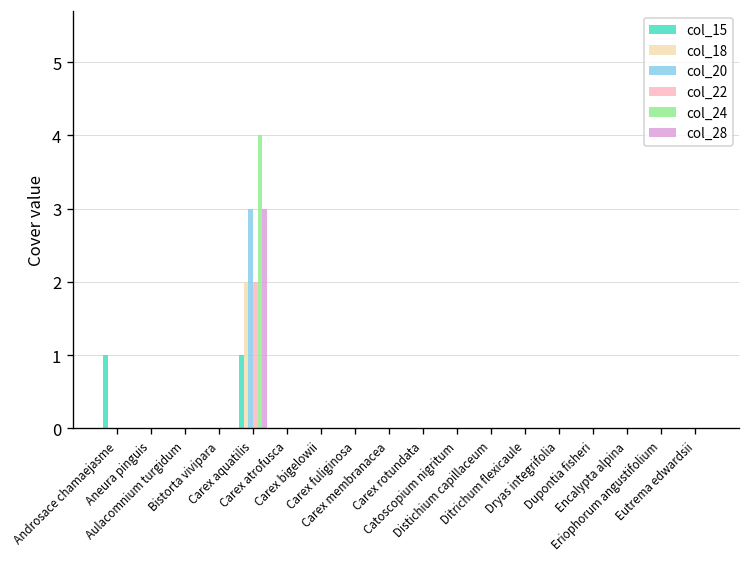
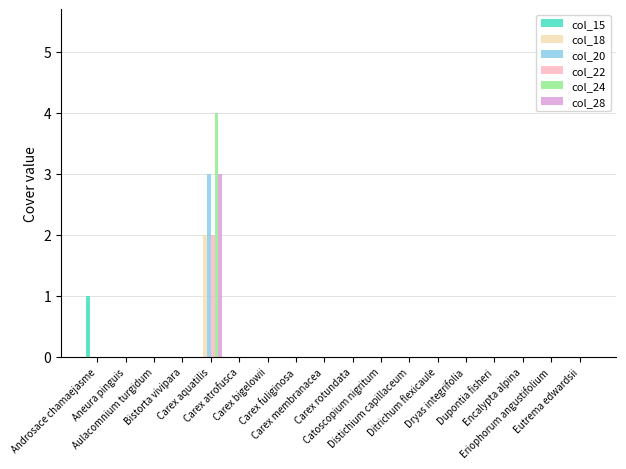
col_15, Carex aquatilis: 1 -> 0
